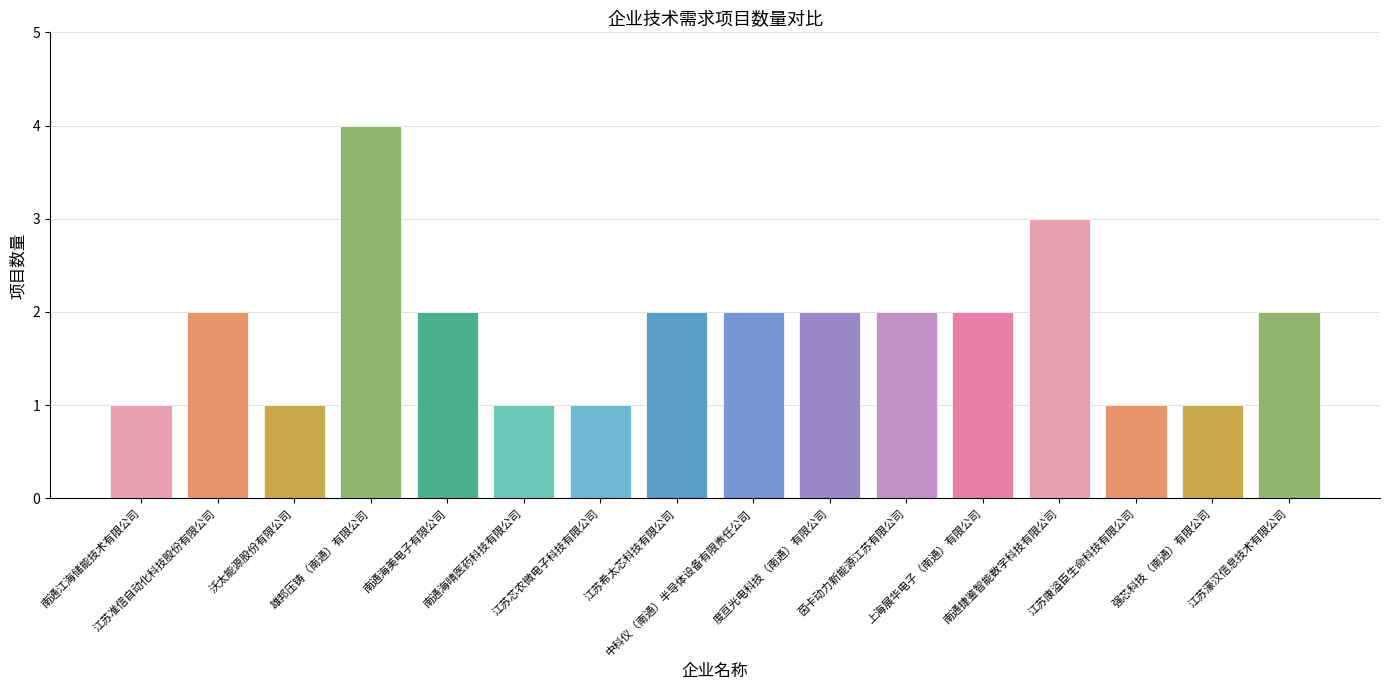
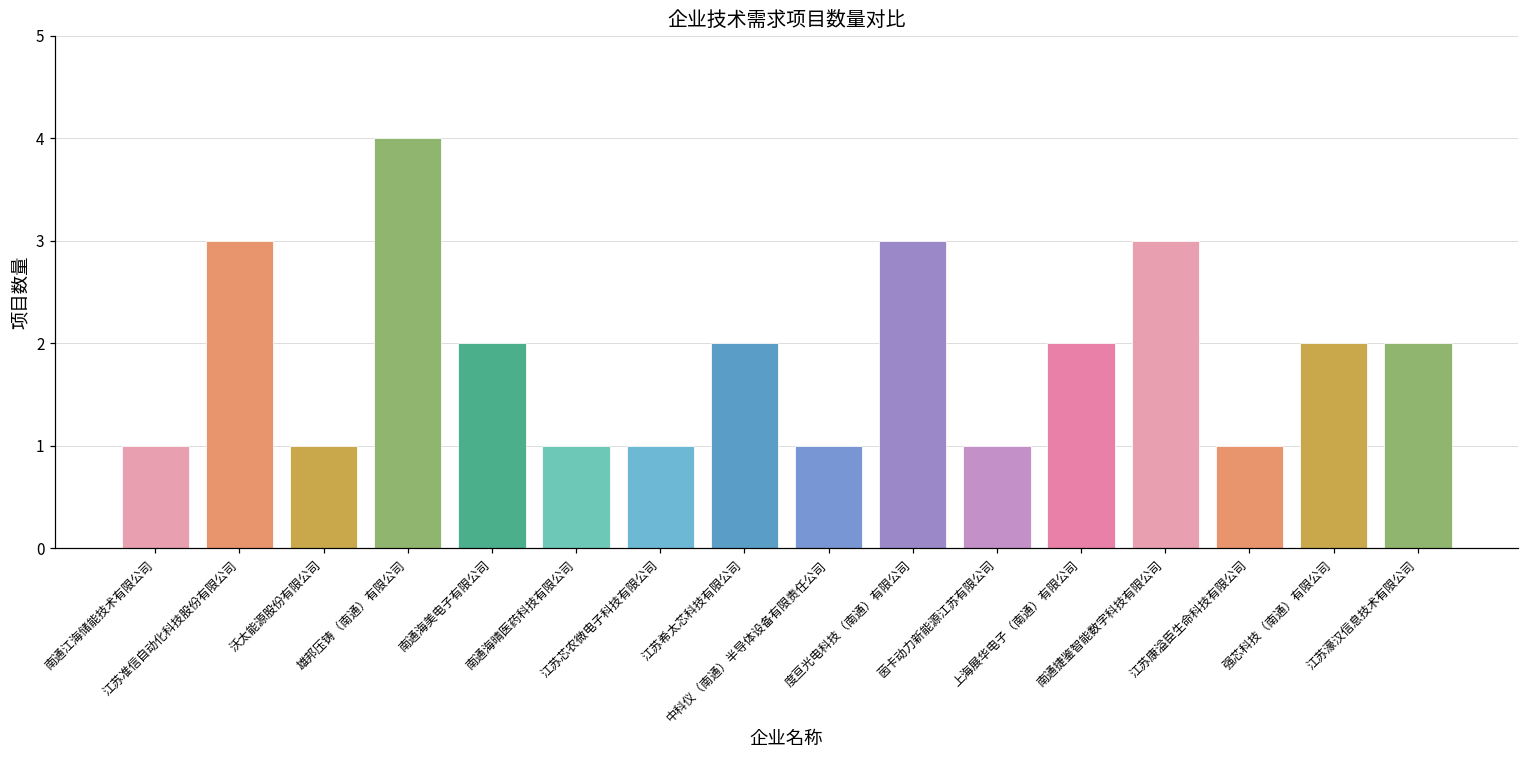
江苏准信自动化科技股份有限公司: 2 -> 3
中科仪（南通）半导体设备有限责任公司: 2 -> 1
度亘光电科技（南通）有限公司: 2 -> 3
茵卡动力新能源江苏有限公司: 2 -> 1
强芯科技（南通）有限公司: 1 -> 2
